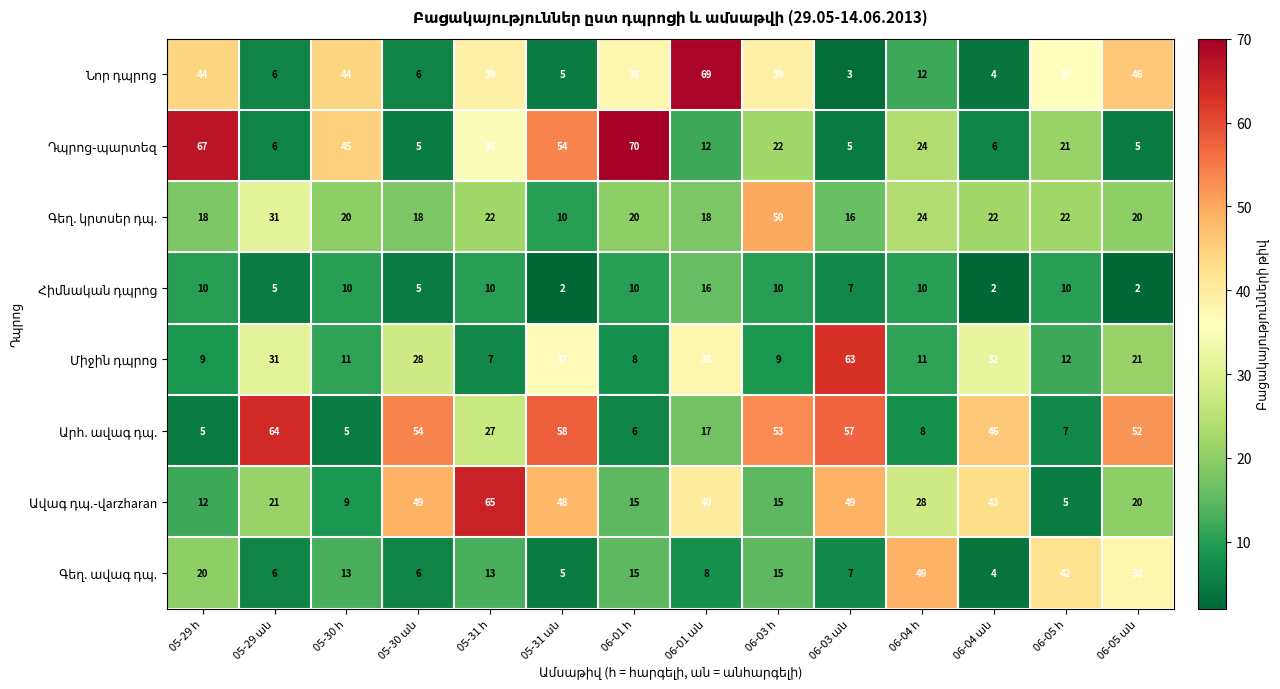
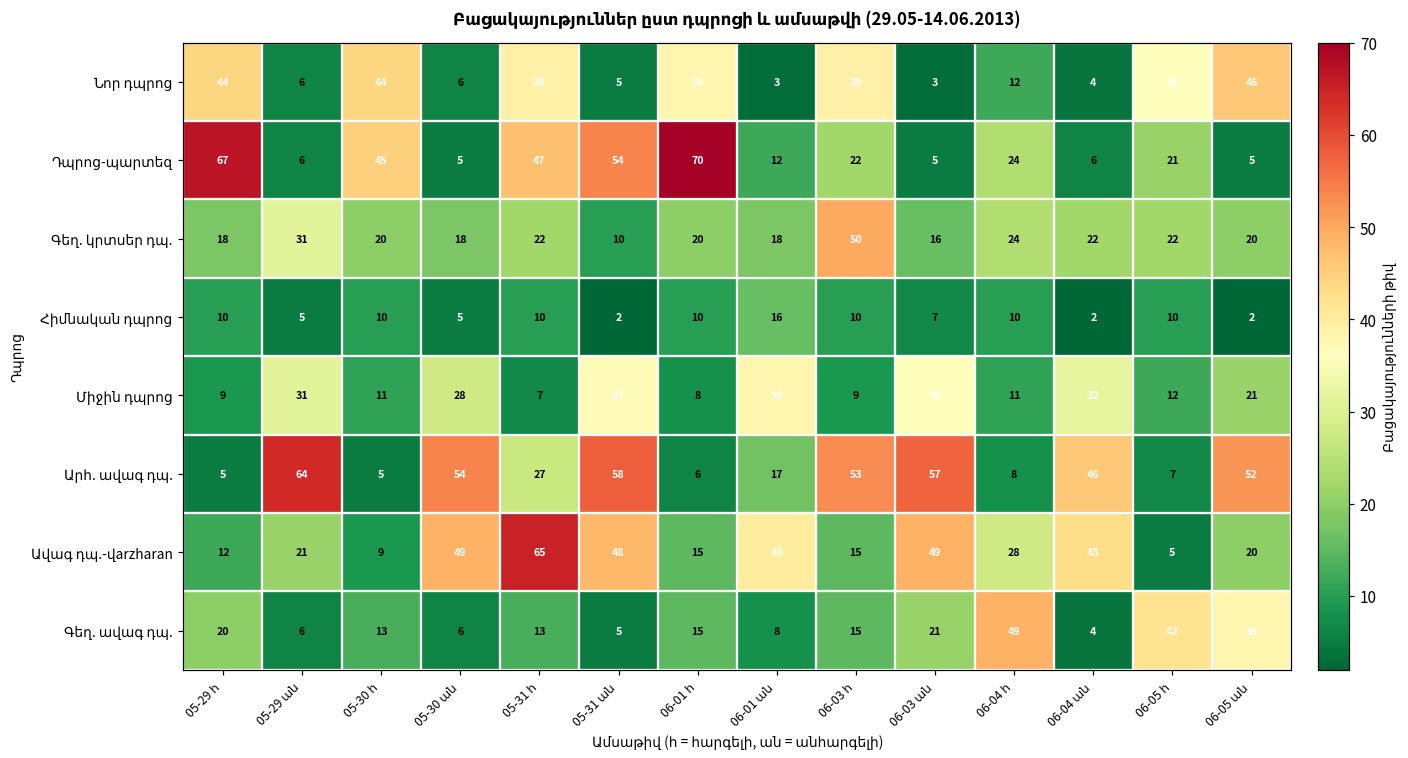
Նոր դպրոց, 06-01 ան: 69 -> 3
Դպրոց-պարտեզ, 05-31 հ: 35 -> 47
Միջին դպրոց, 06-03 ան: 63 -> 36
Գեղ. ավագ դպ., 06-03 ան: 7 -> 21
